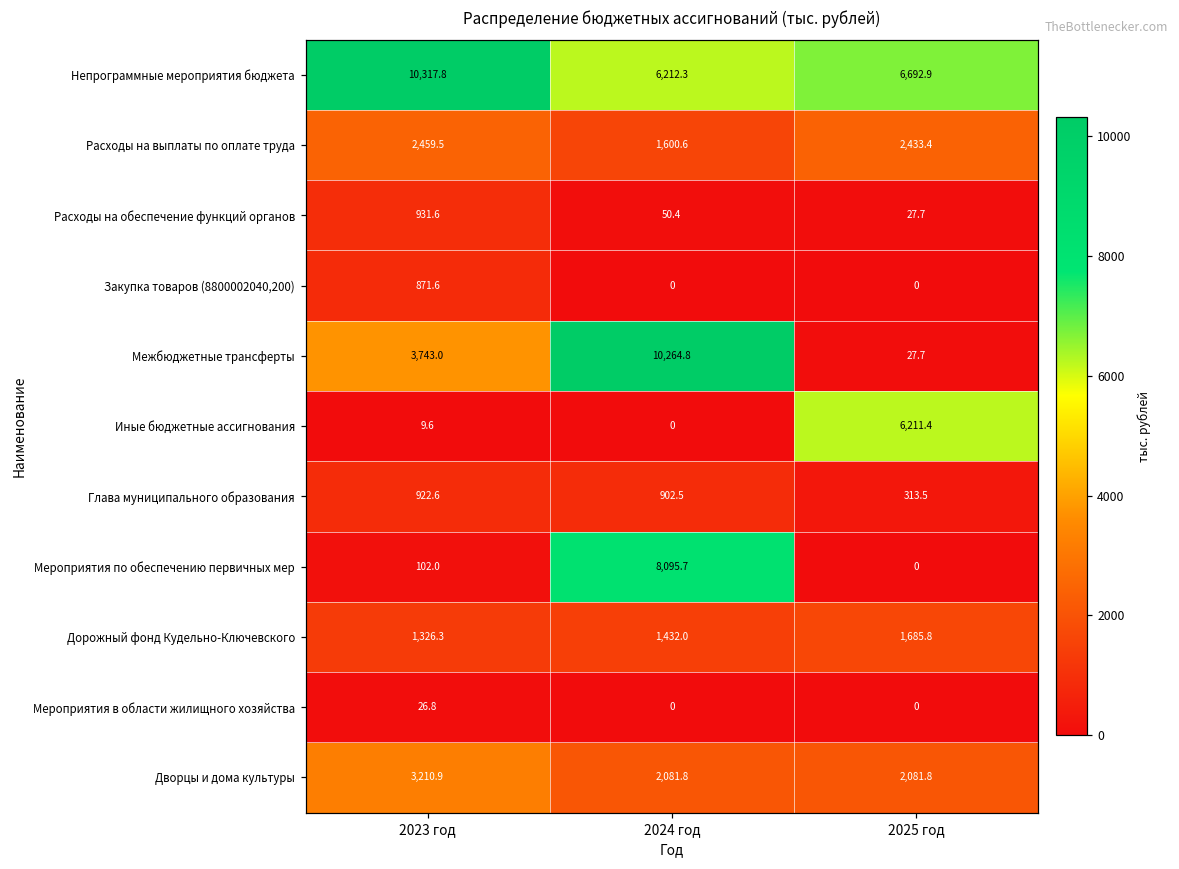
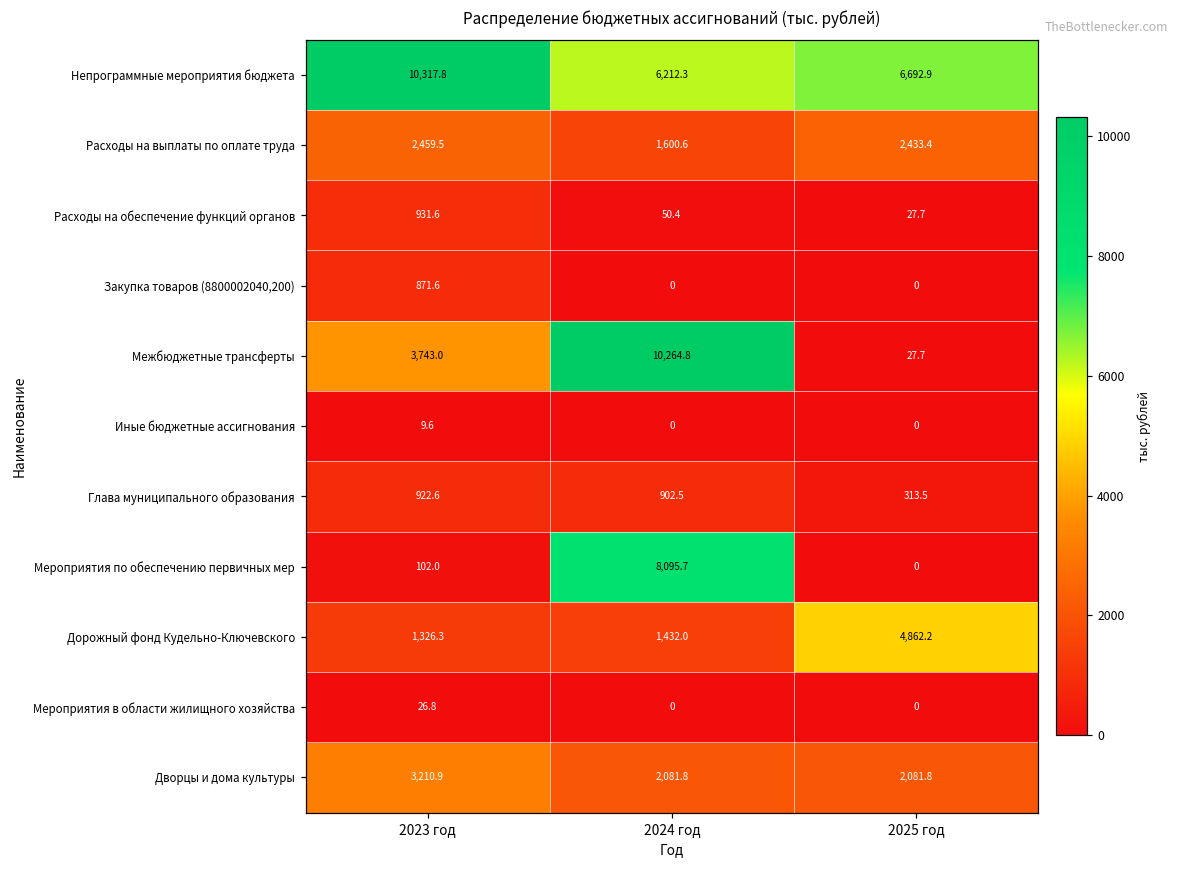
Иные бюджетные ассигнования, 2025 год: 6,211.4 -> 0
Дорожный фонд Кудельно-Ключевского, 2025 год: 1,685.8 -> 4,862.2
